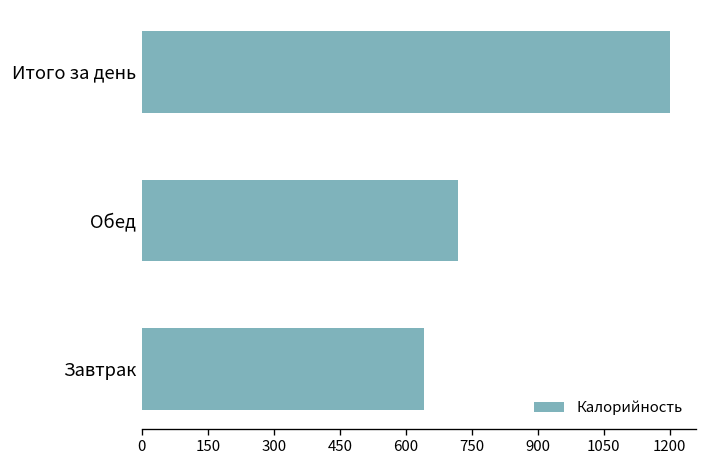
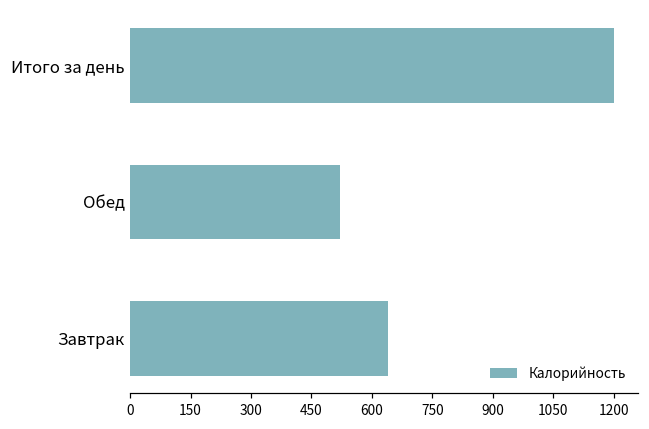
Обед: 720 -> 520
